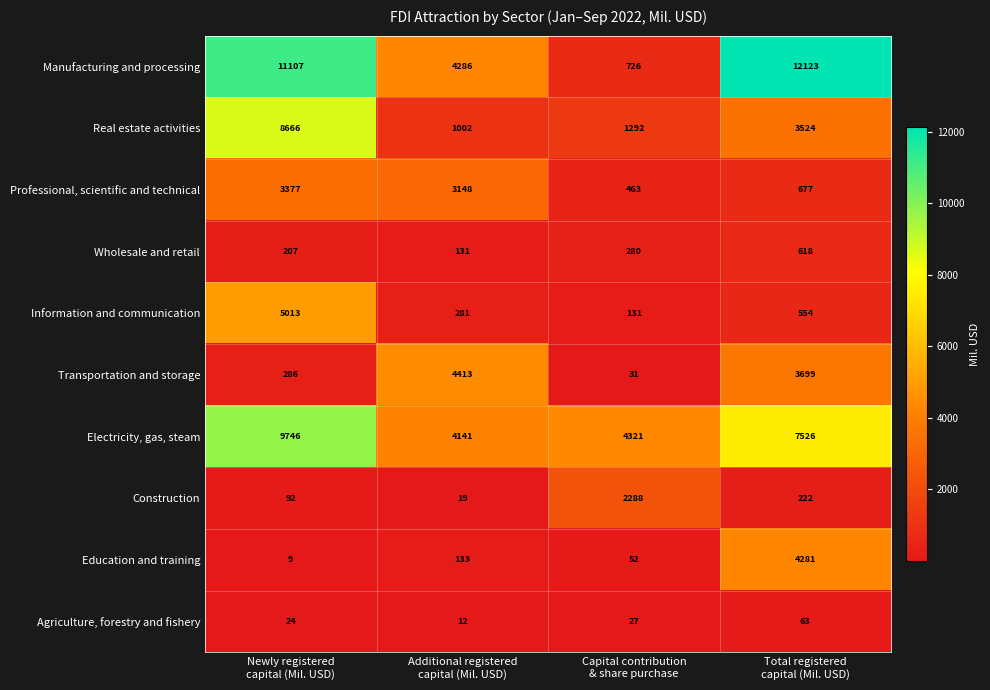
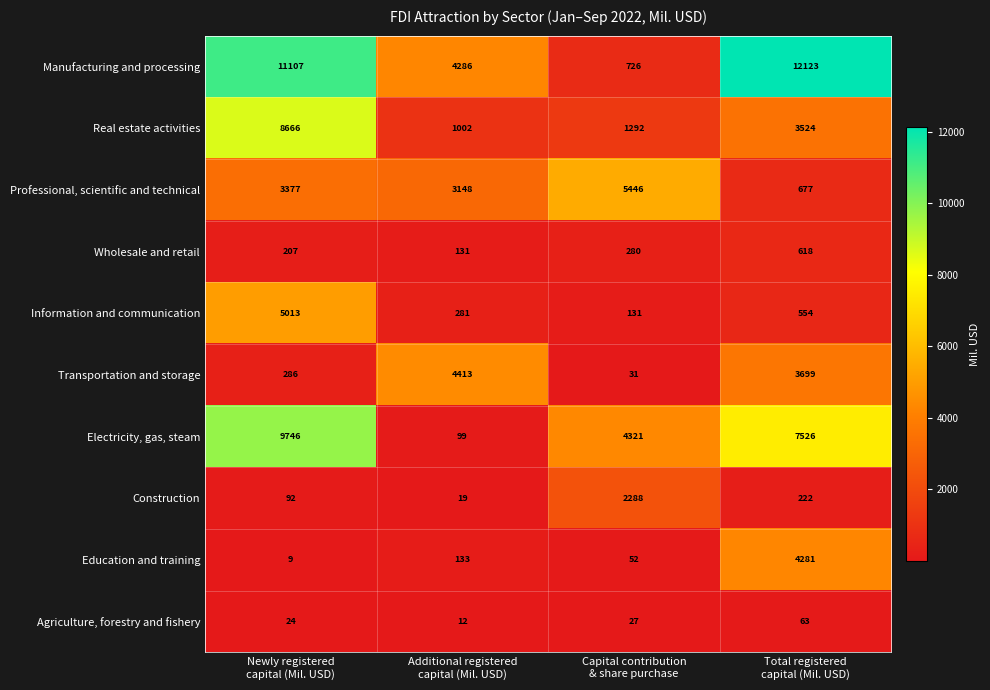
Professional, scientific and technical, Capital contribution & share purchase: 463 -> 5446
Electricity, gas, steam, Additional registered capital (Mil. USD): 4141 -> 99
